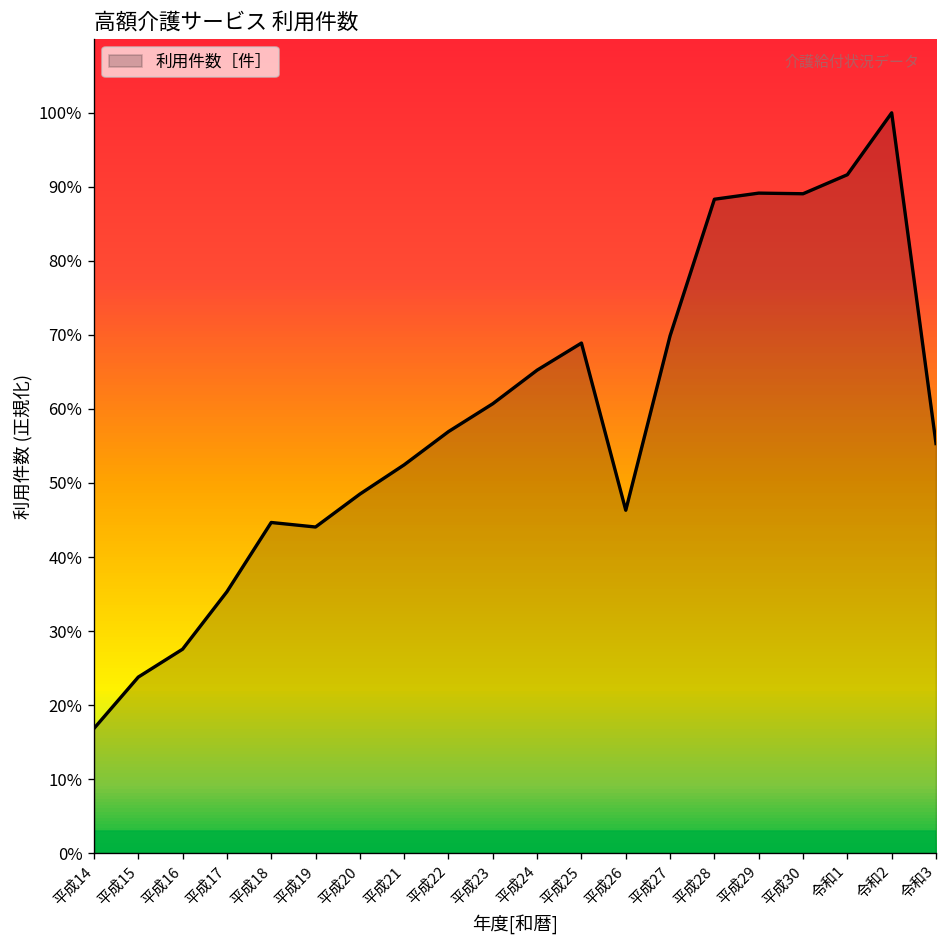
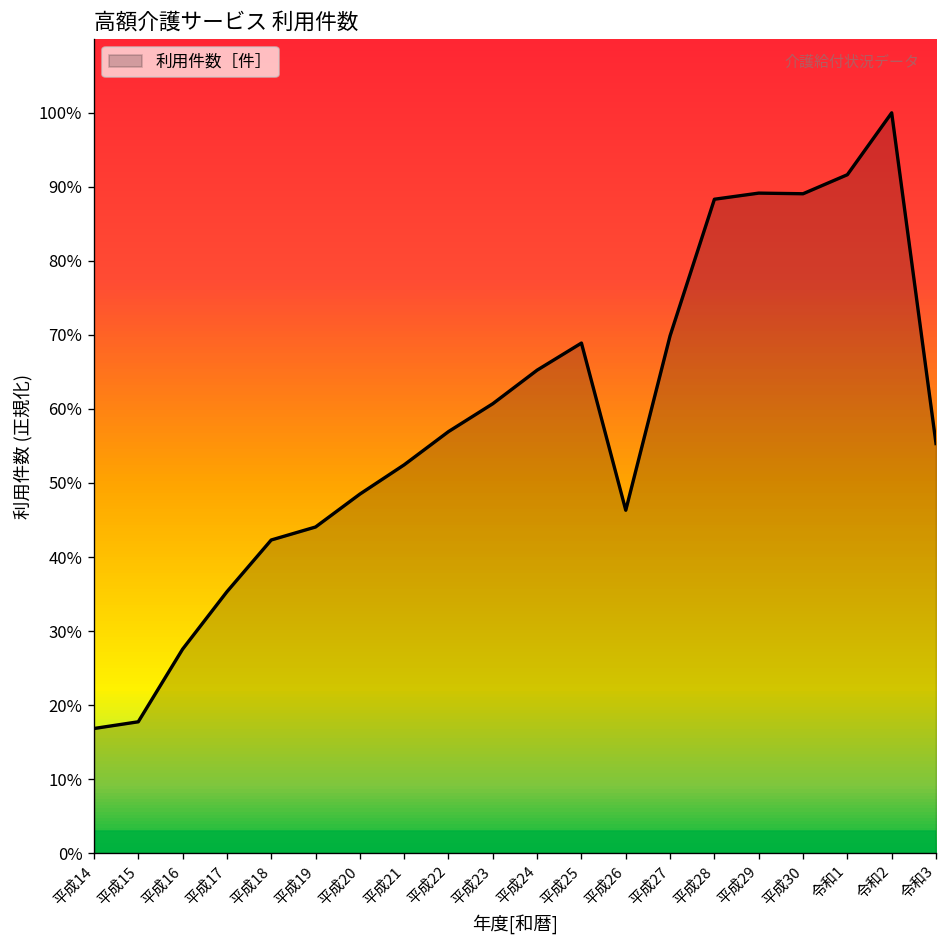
平成15: 24% -> 18%
平成18: 45% -> 42%
